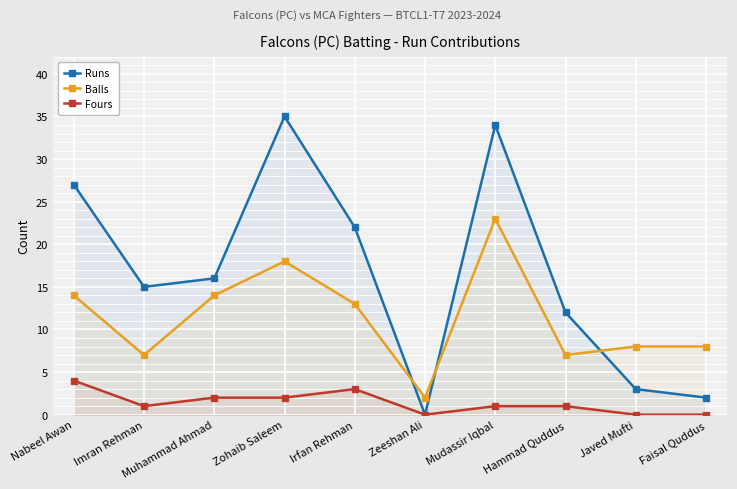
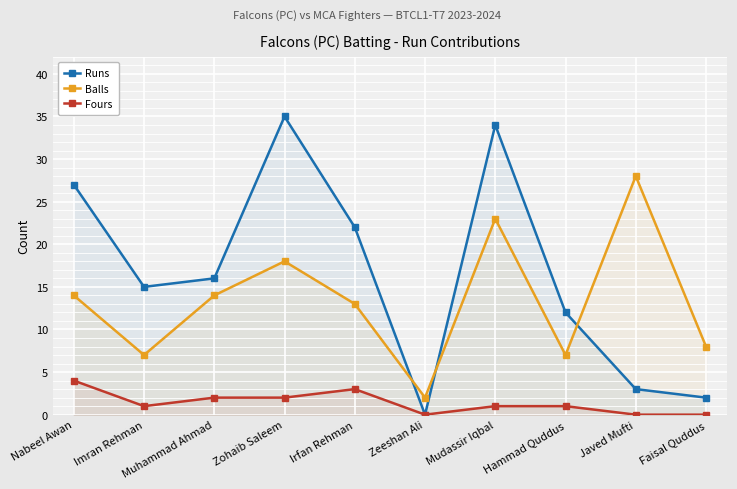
Balls, Javed Mufti: 8 -> 28
